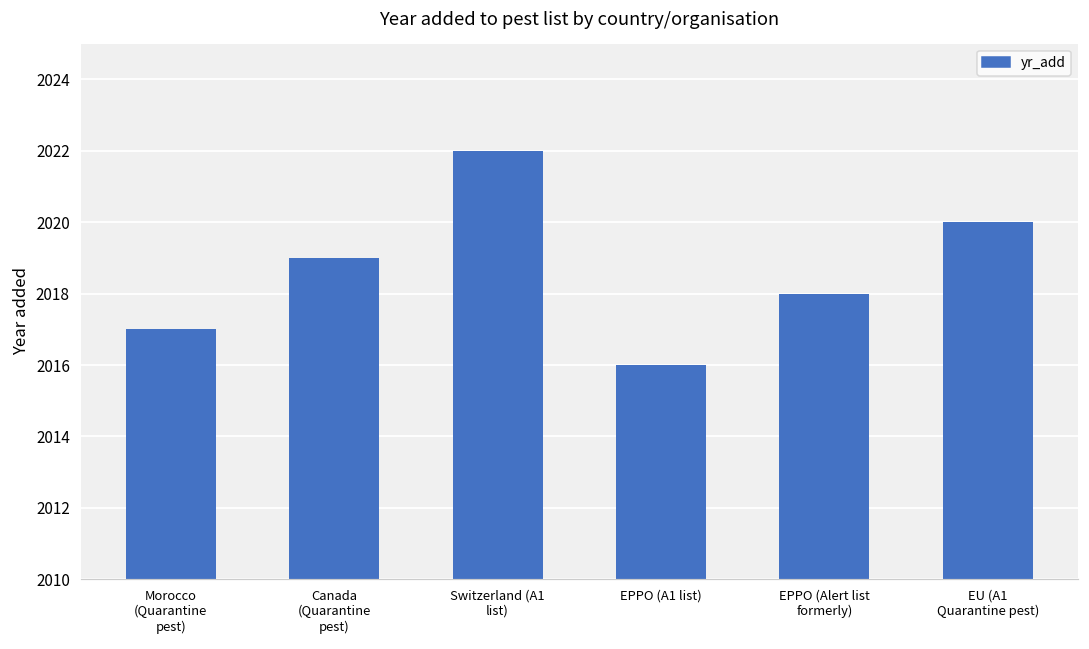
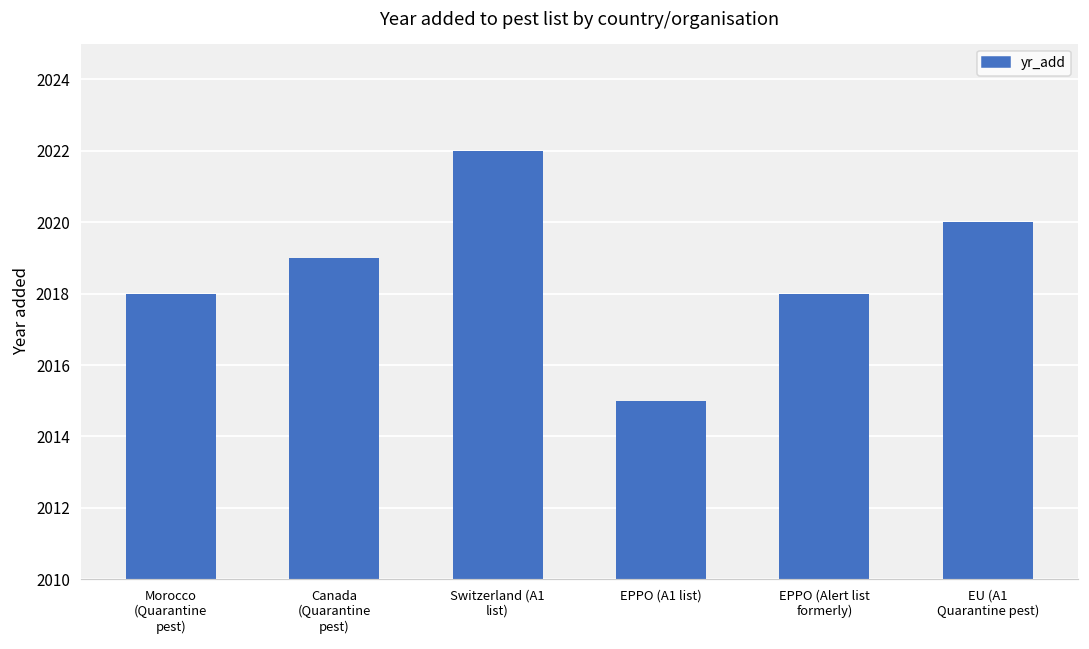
Morocco (Quarantine pest): 2017 -> 2018
EPPO (A1 list): 2016 -> 2015
